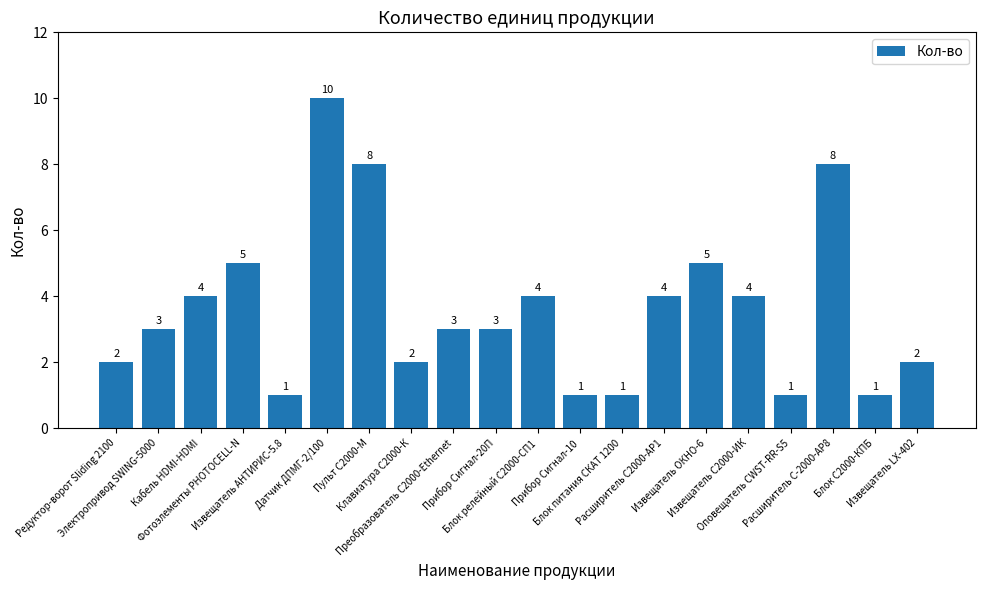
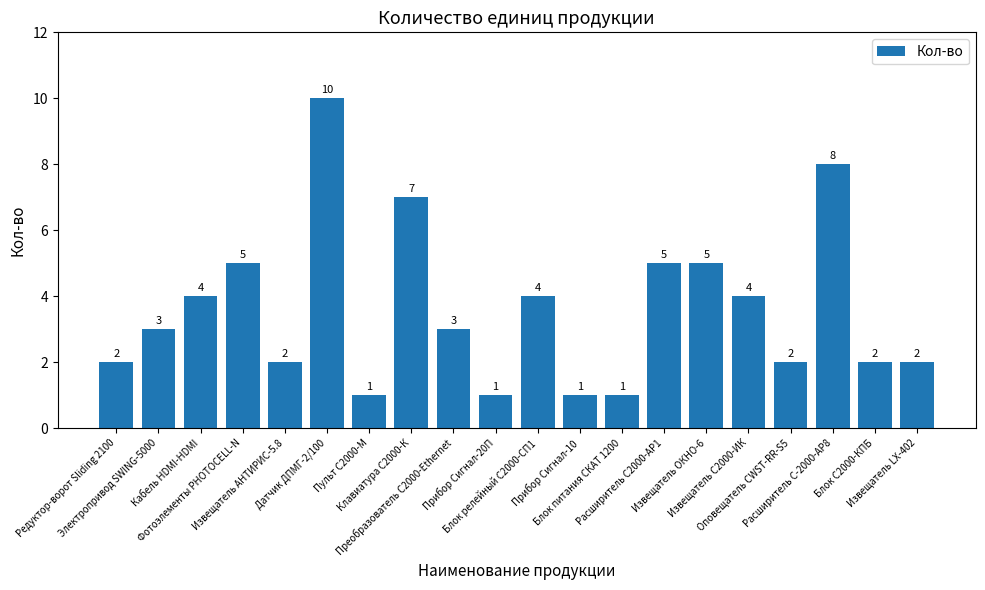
Извещатель АНТИРИС-5.8: 1 -> 2
Пульт С2000-М: 8 -> 1
Клавиатура С2000-К: 2 -> 7
Прибор Сигнал-20П: 3 -> 1
Расширитель С2000-АР1: 4 -> 5
Оповещатель CWST-RR-S5: 1 -> 2
Блок С2000-КПБ: 1 -> 2
